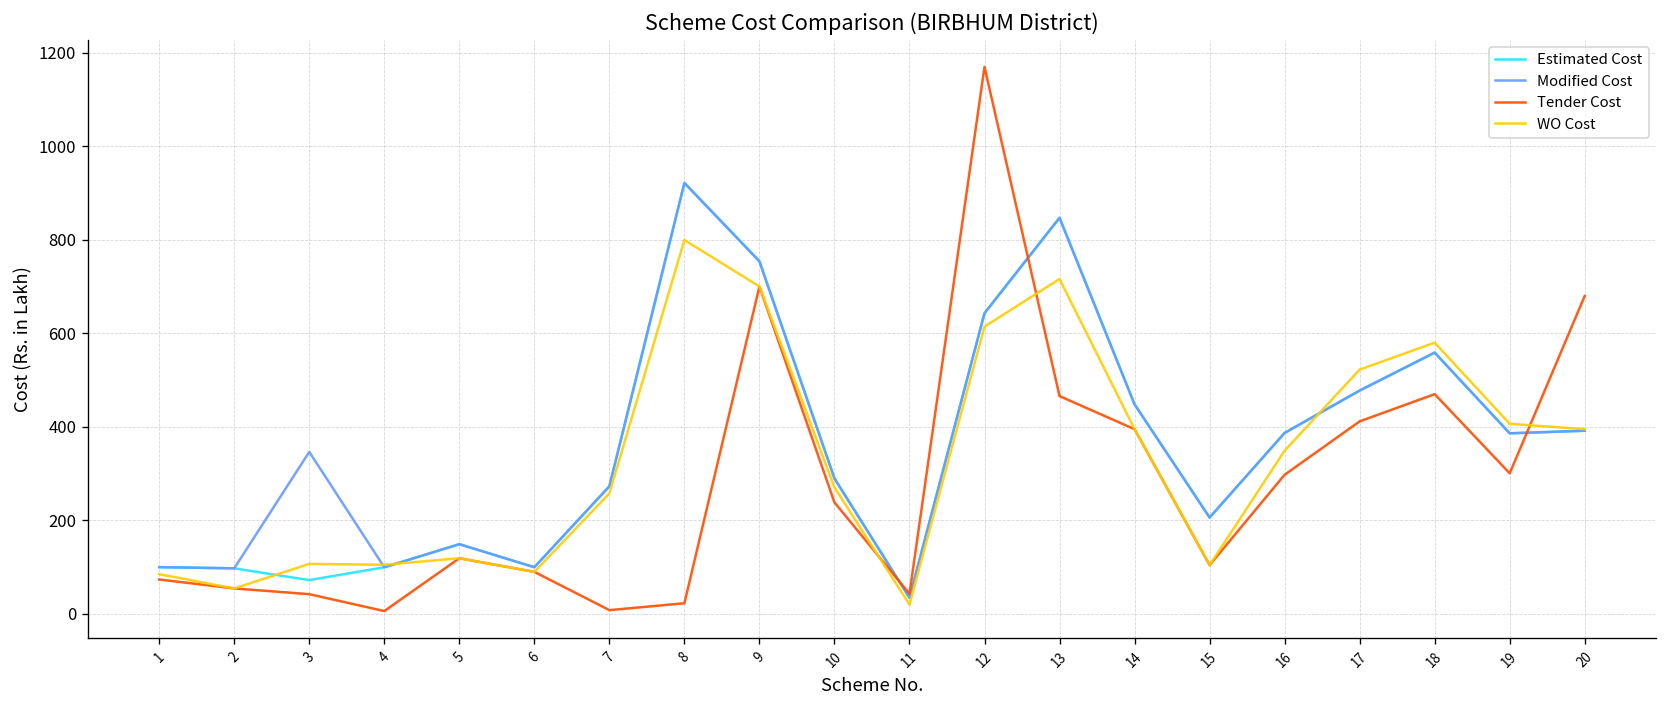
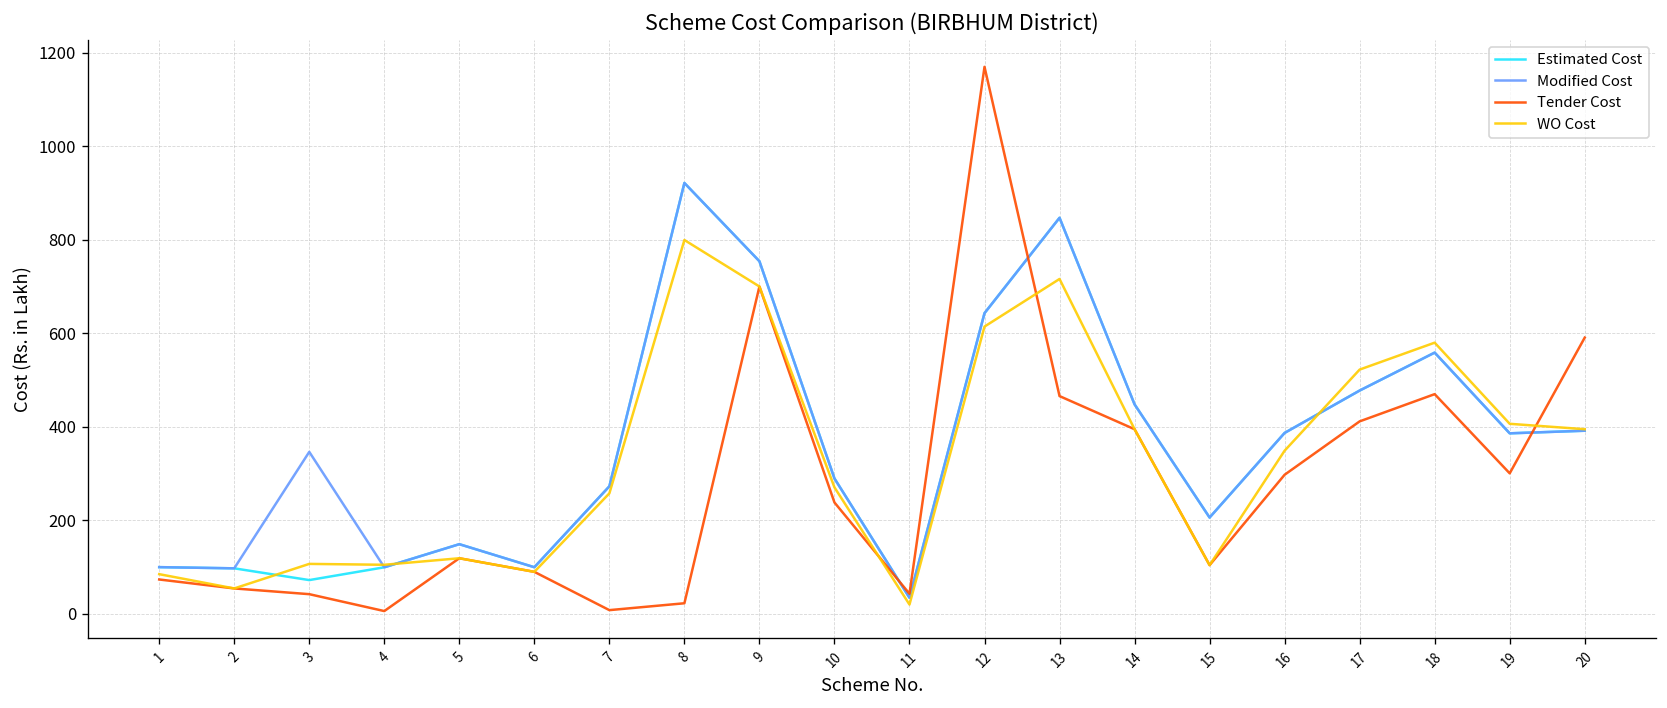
Tender Cost, 20: 680 -> 590
